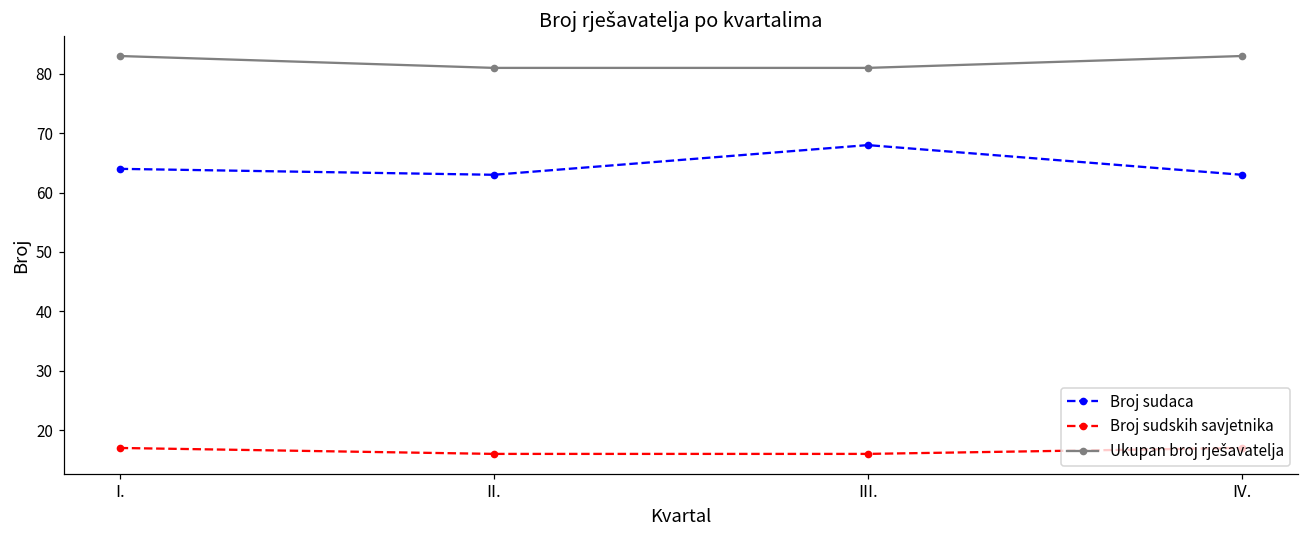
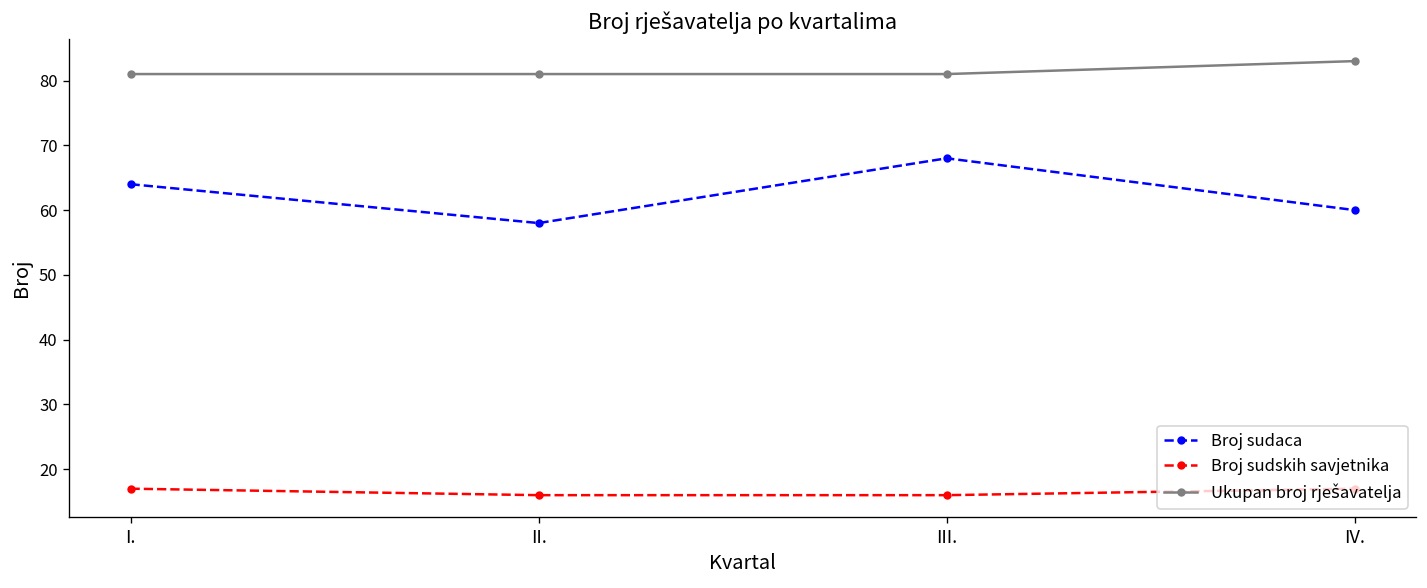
Ukupan broj rješavatelja, I.: 83 -> 81
Broj sudaca, II.: 63 -> 58
Broj sudaca, IV.: 63 -> 60
